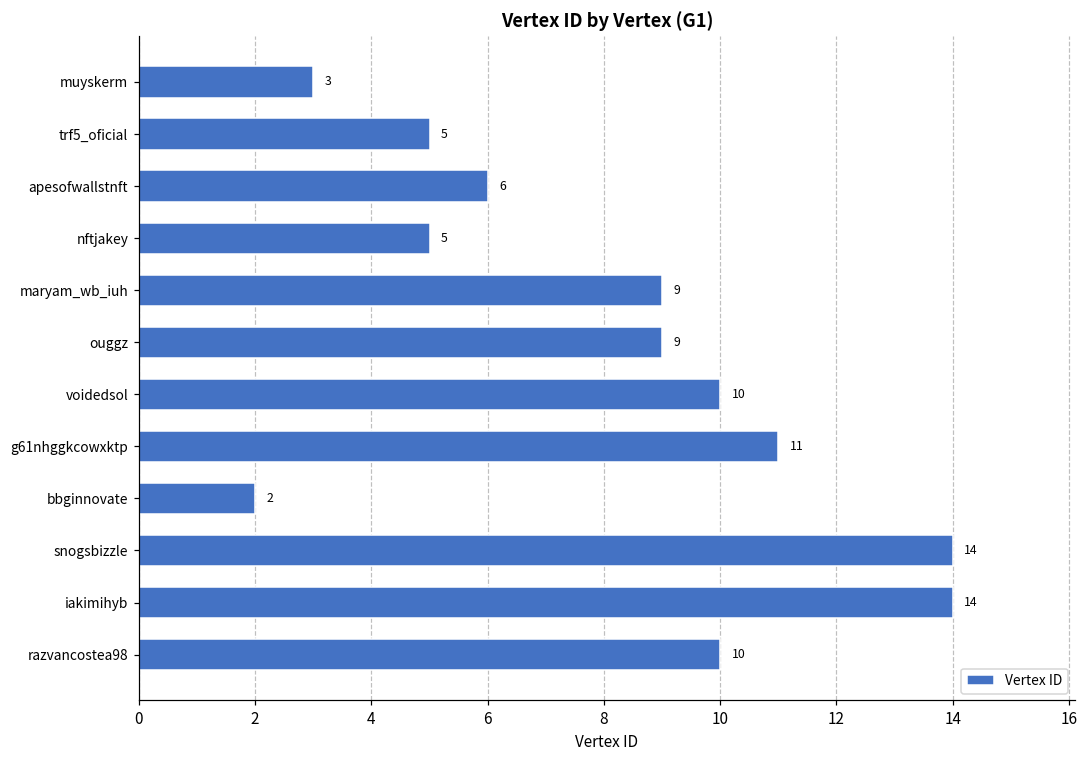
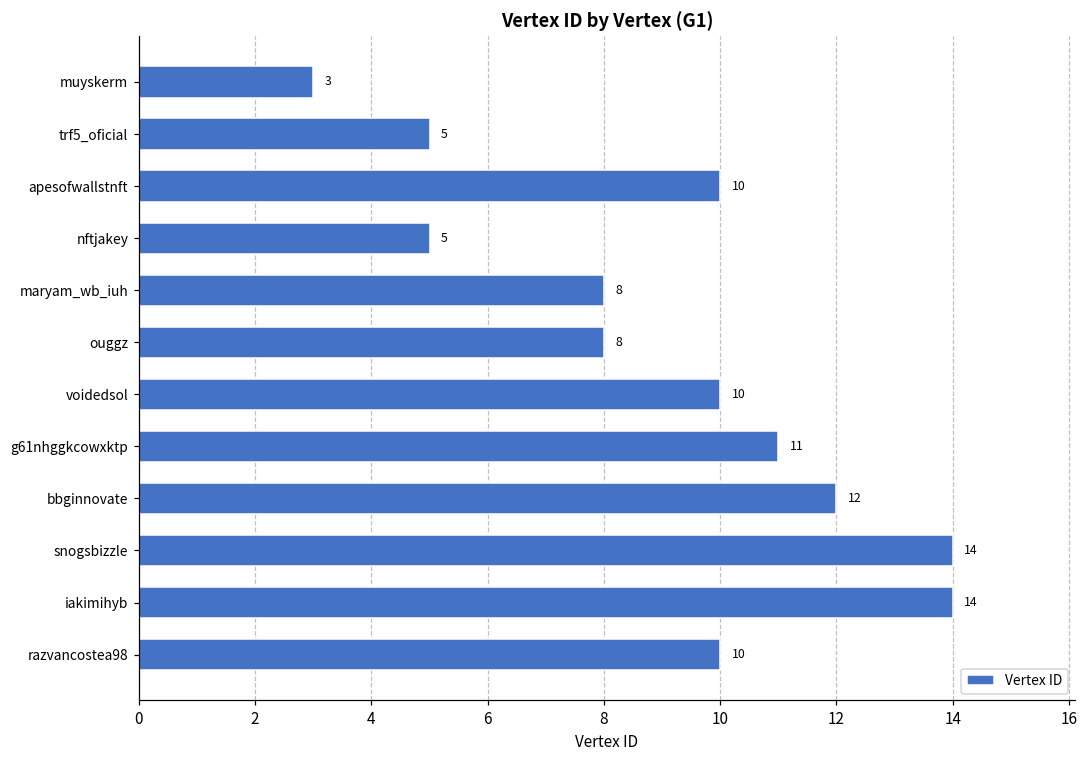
apesofwallstnft: 6 -> 10
maryam_wb_iuh: 9 -> 8
ouggz: 9 -> 8
bbginnovate: 2 -> 12
